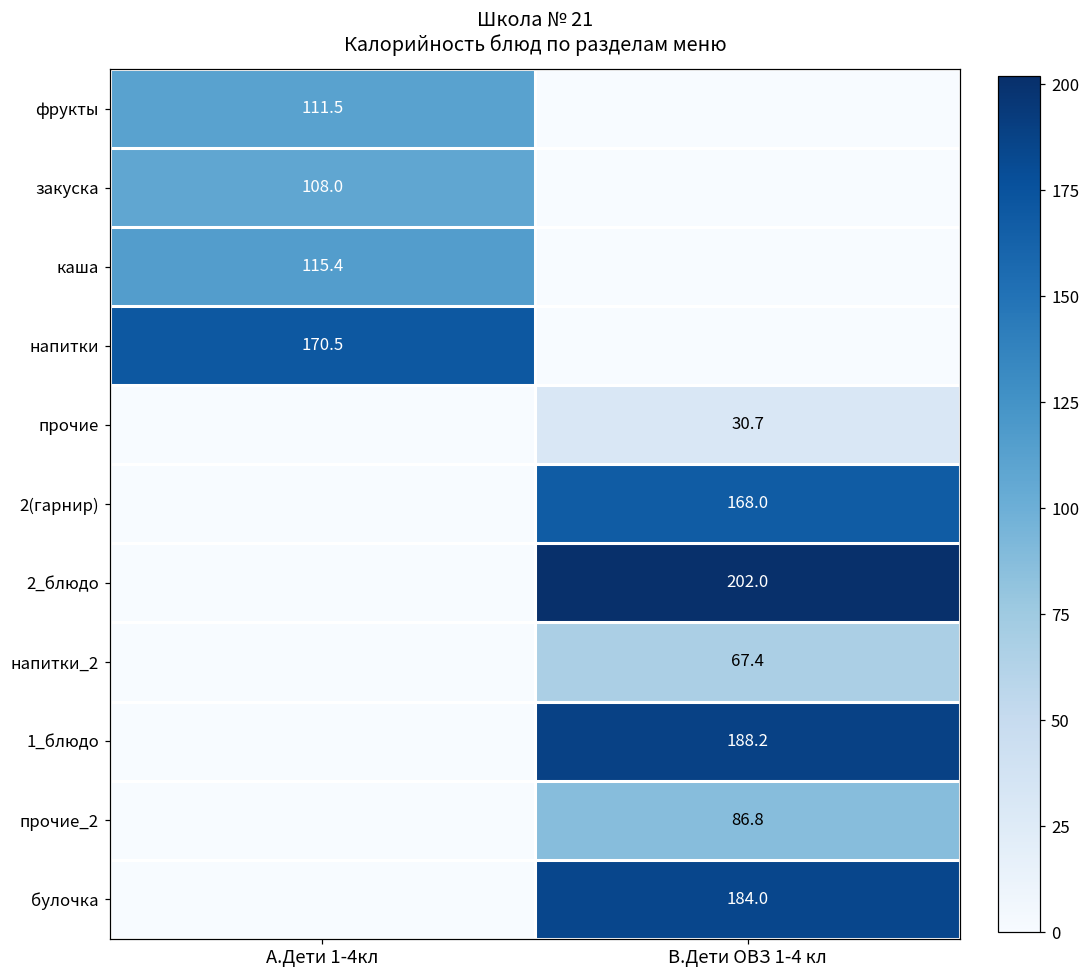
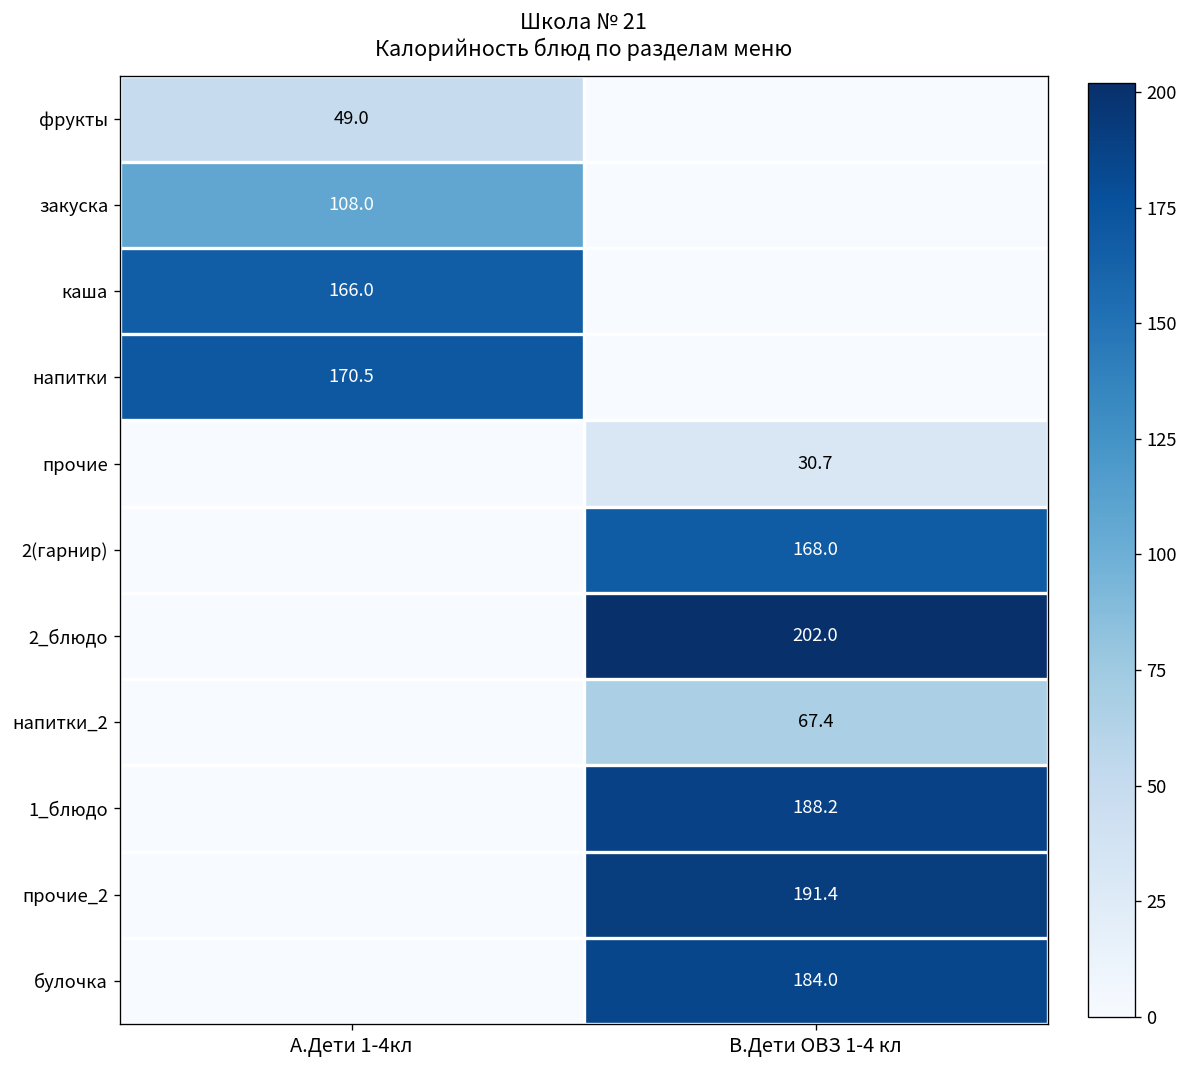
фрукты, А.Дети 1-4кл: 111.5 -> 49.0
каша, А.Дети 1-4кл: 115.4 -> 166.0
прочие_2, В.Дети ОВЗ 1-4 кл: 86.8 -> 191.4
